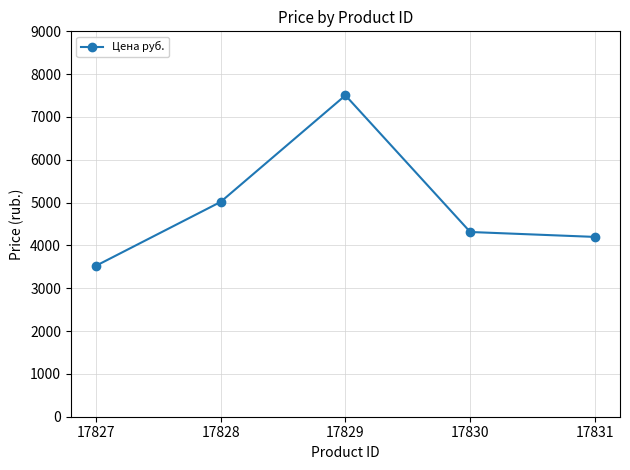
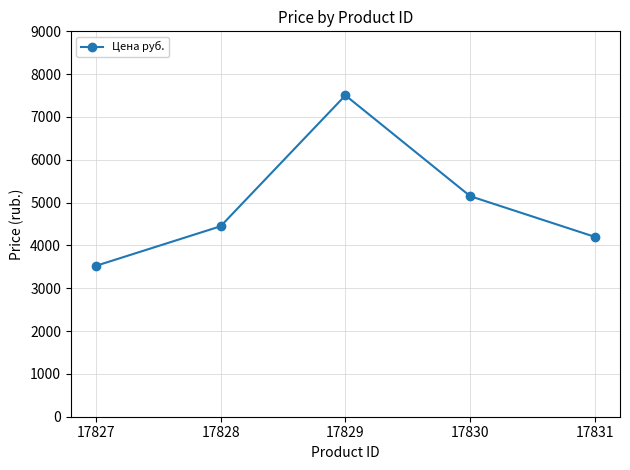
17828: 5000 -> 4400
17830: 4300 -> 5200
